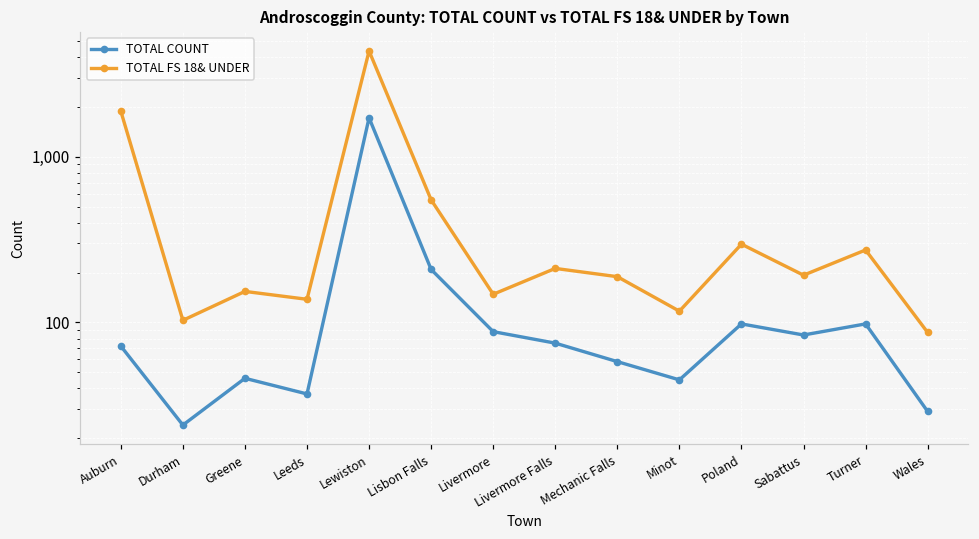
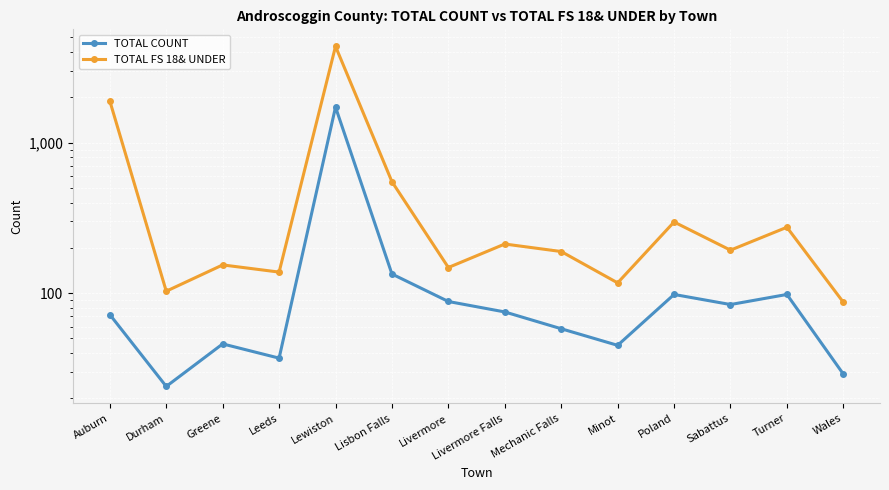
TOTAL COUNT, Lisbon Falls: 210 -> 130
